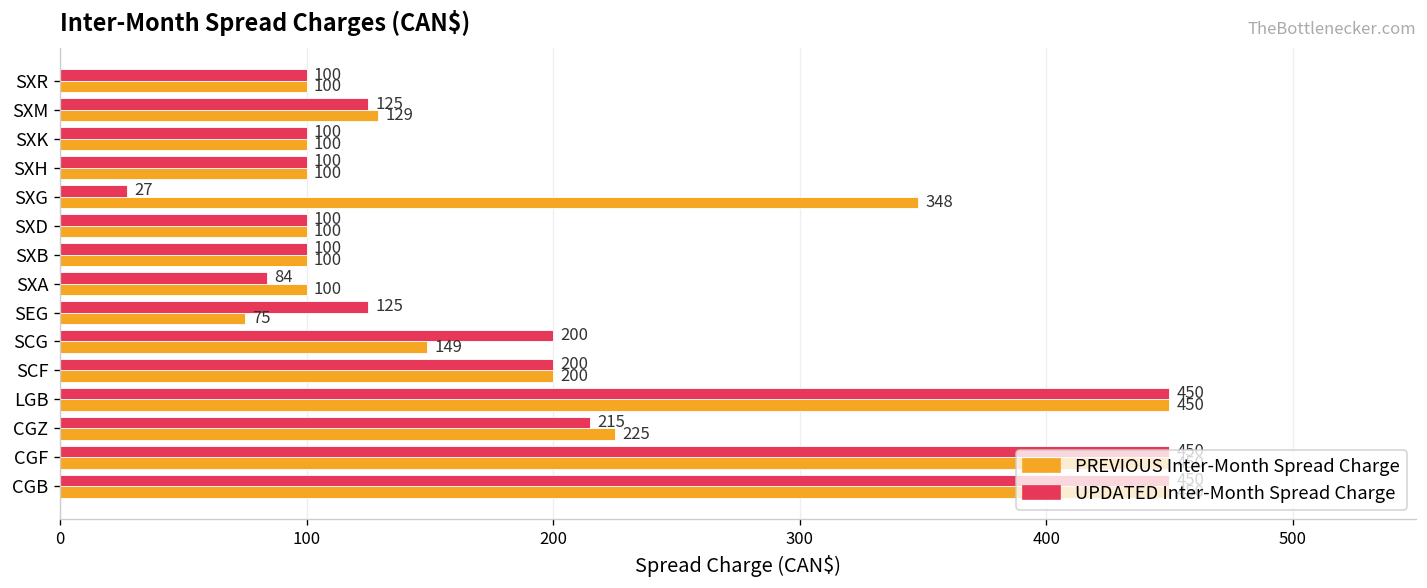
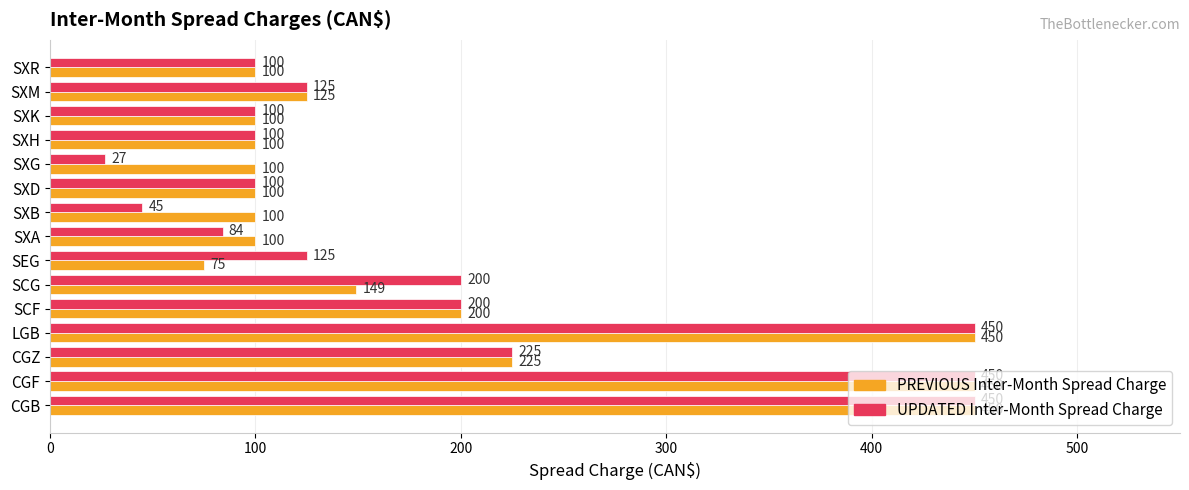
PREVIOUS Inter-Month Spread Charge, SXM: 129 -> 125
PREVIOUS Inter-Month Spread Charge, SXG: 348 -> 100
UPDATED Inter-Month Spread Charge, SXB: 100 -> 45
UPDATED Inter-Month Spread Charge, CGZ: 215 -> 225
